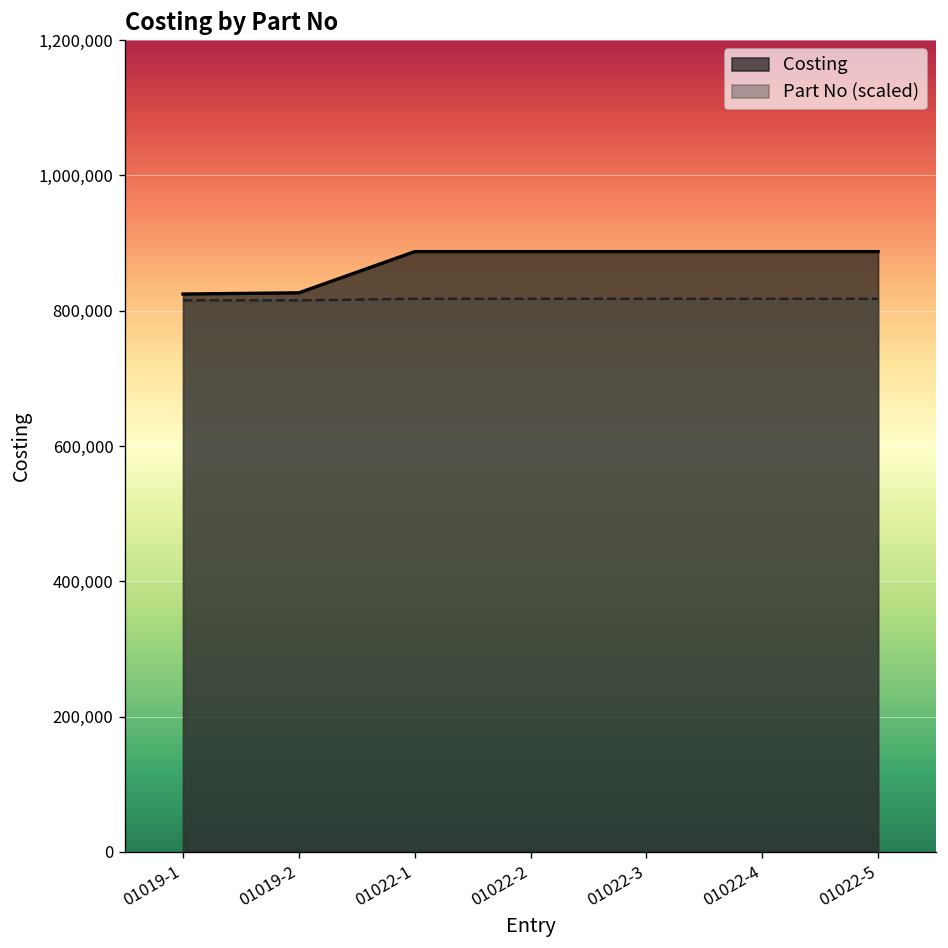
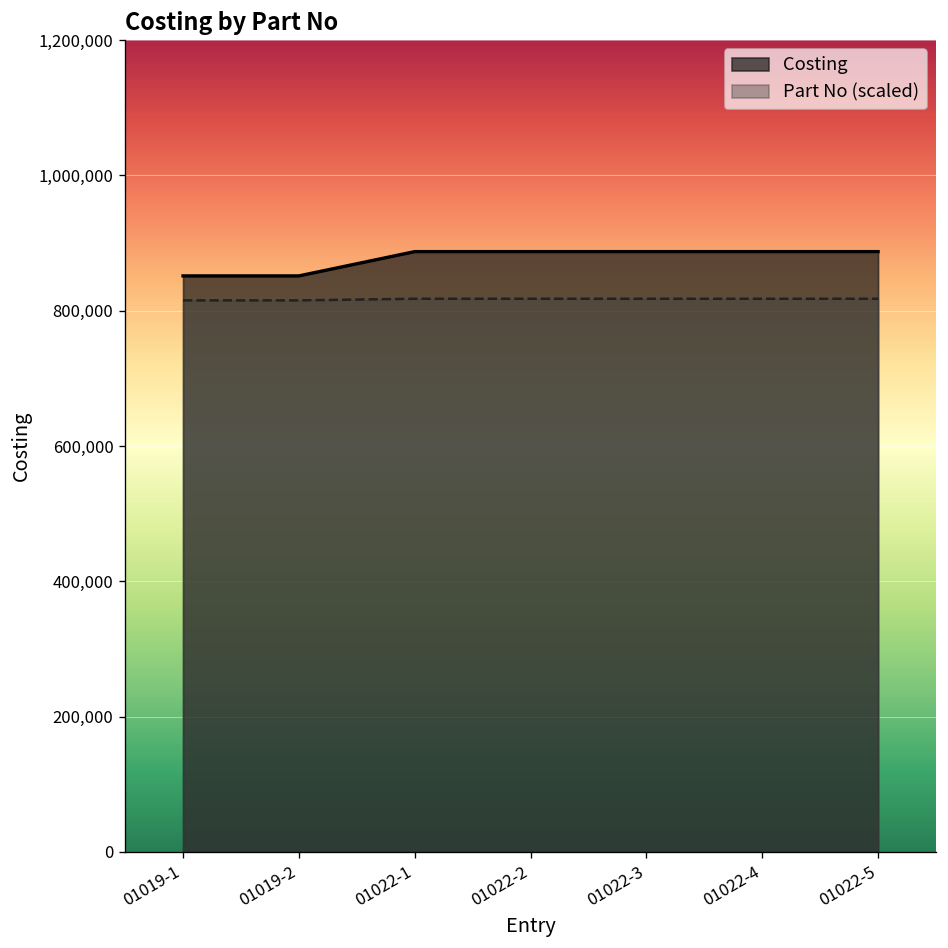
Costing, 01019-1: 820,000 -> 850,000
Costing, 01019-2: 830,000 -> 850,000
